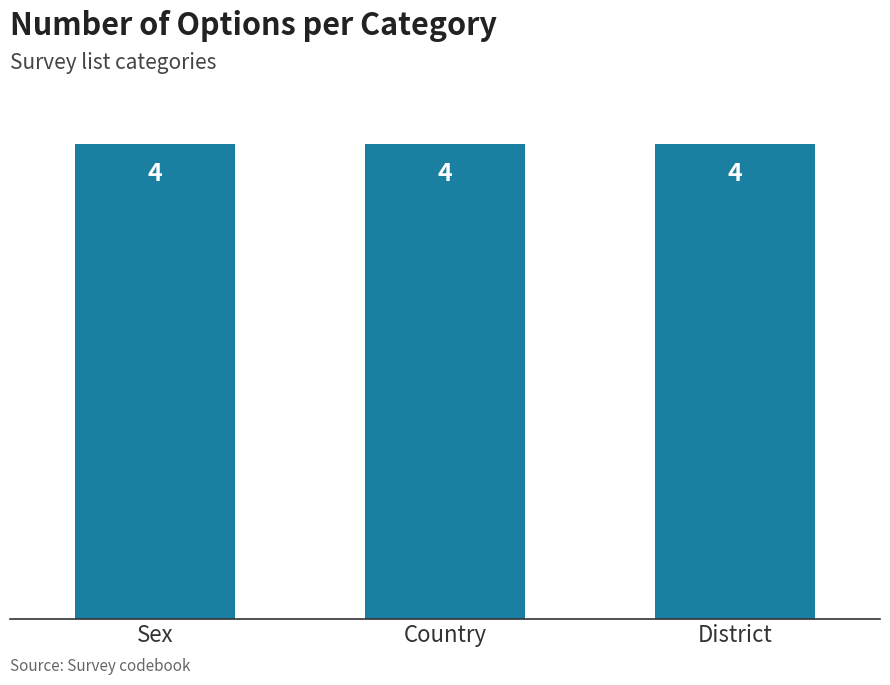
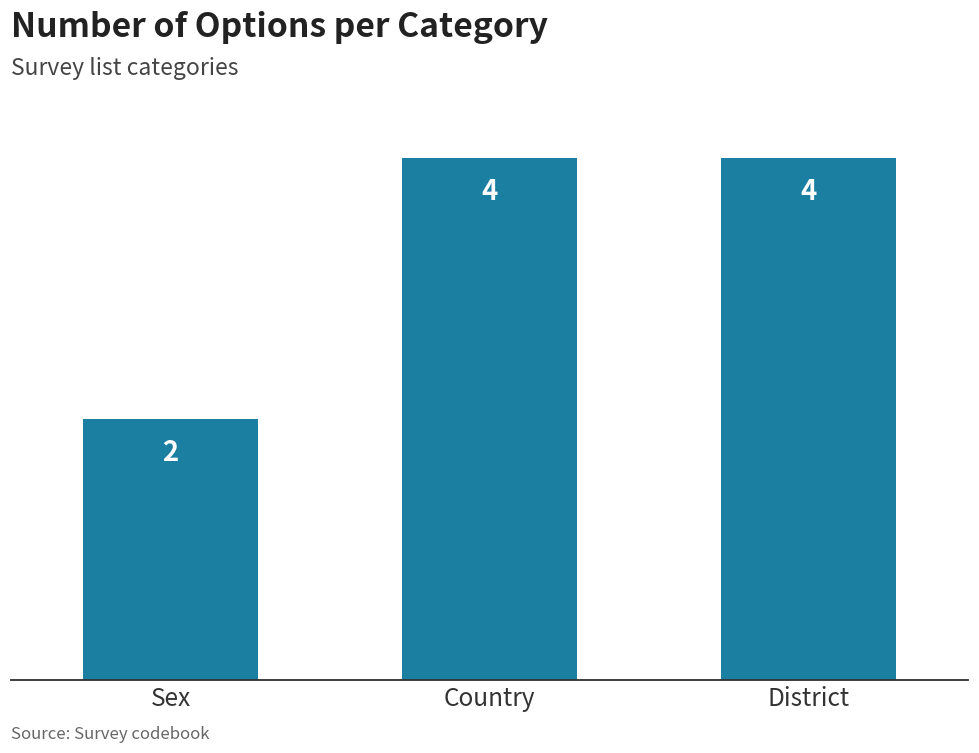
Sex: 4 -> 2
